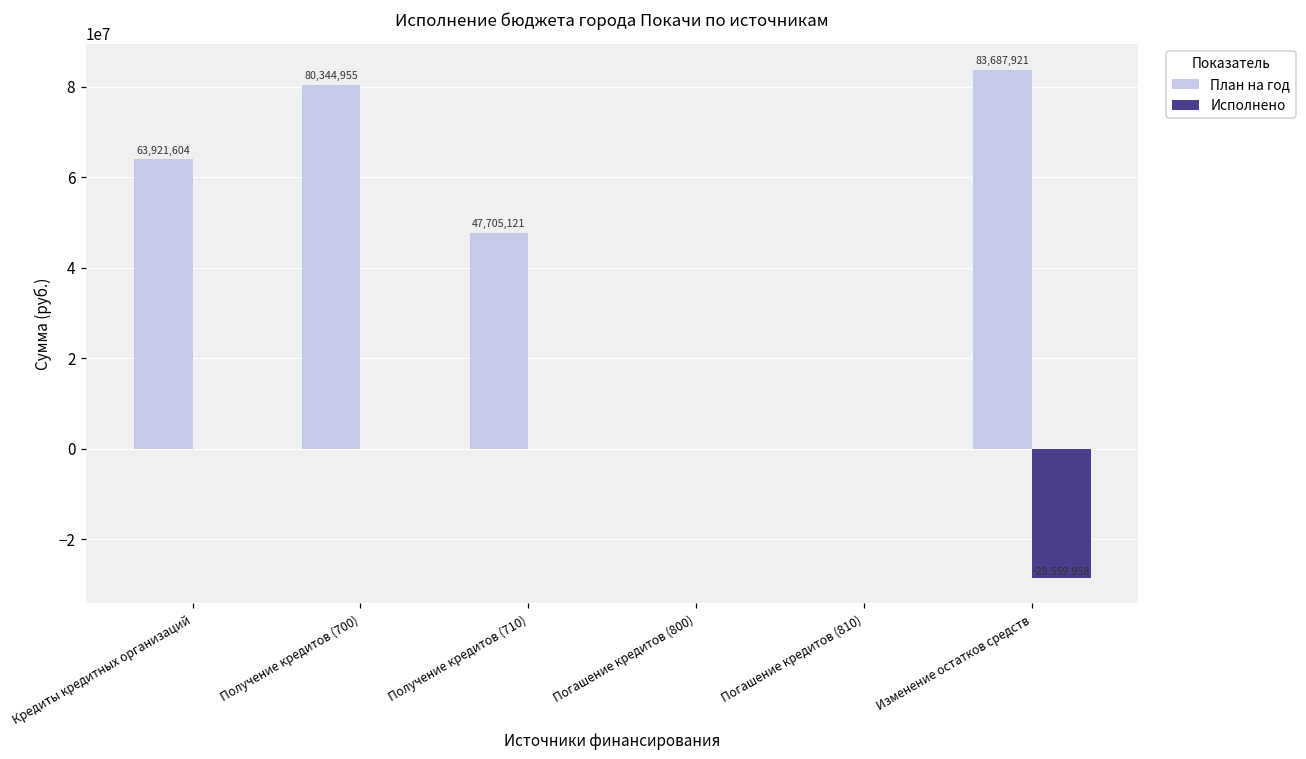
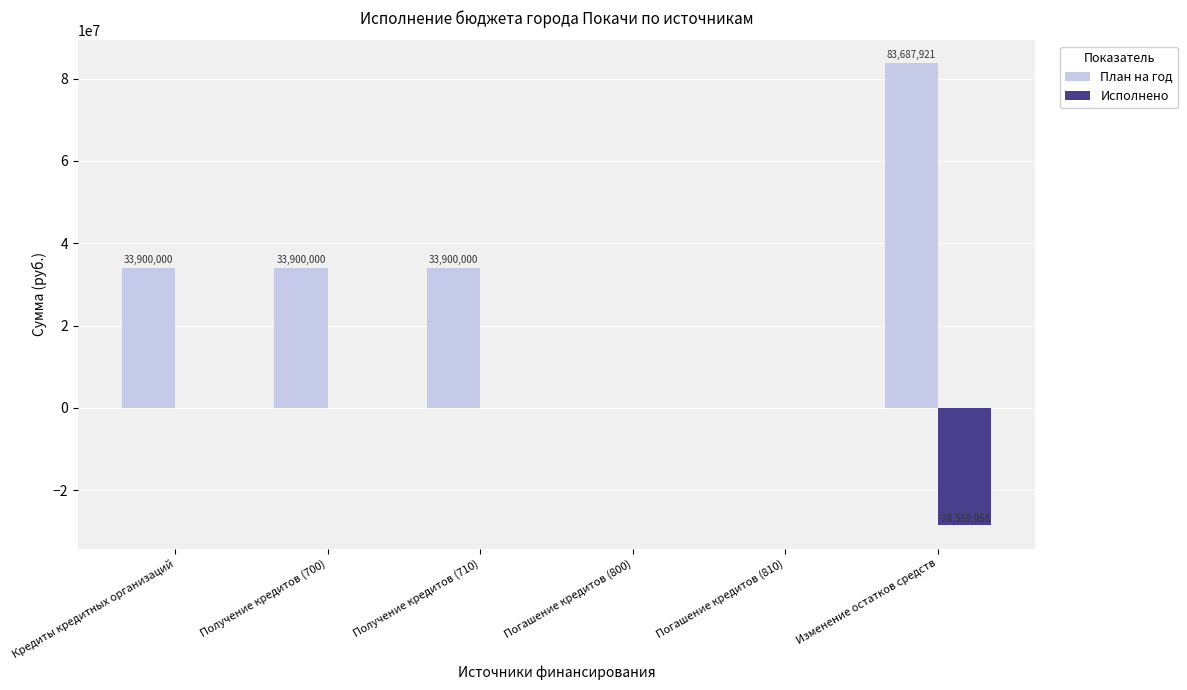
План на год, Кредиты кредитных организаций: 63,921,604 -> 33,900,000
План на год, Получение кредитов (700): 80,344,955 -> 33,900,000
План на год, Получение кредитов (710): 47,705,121 -> 33,900,000
